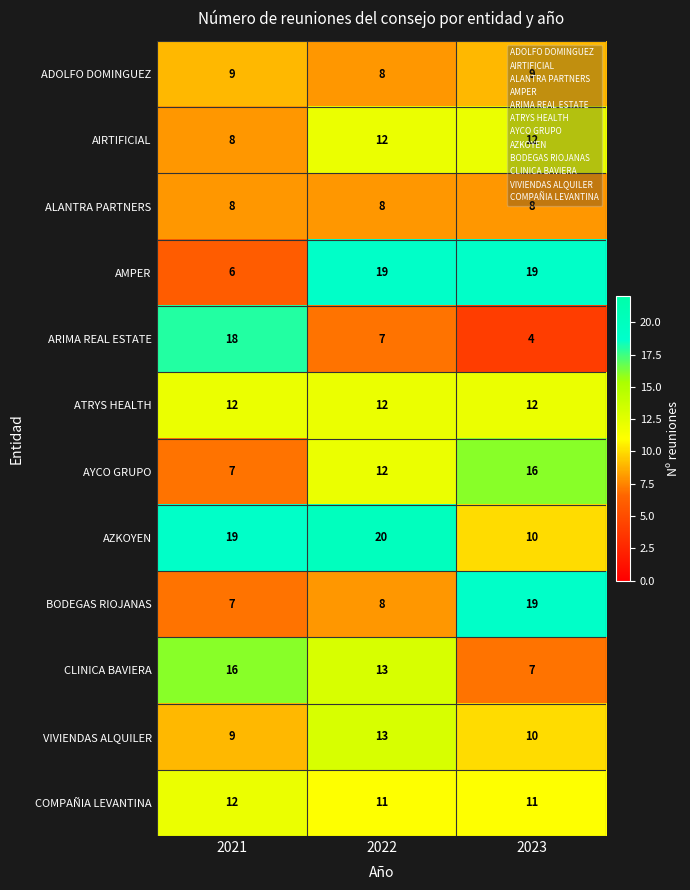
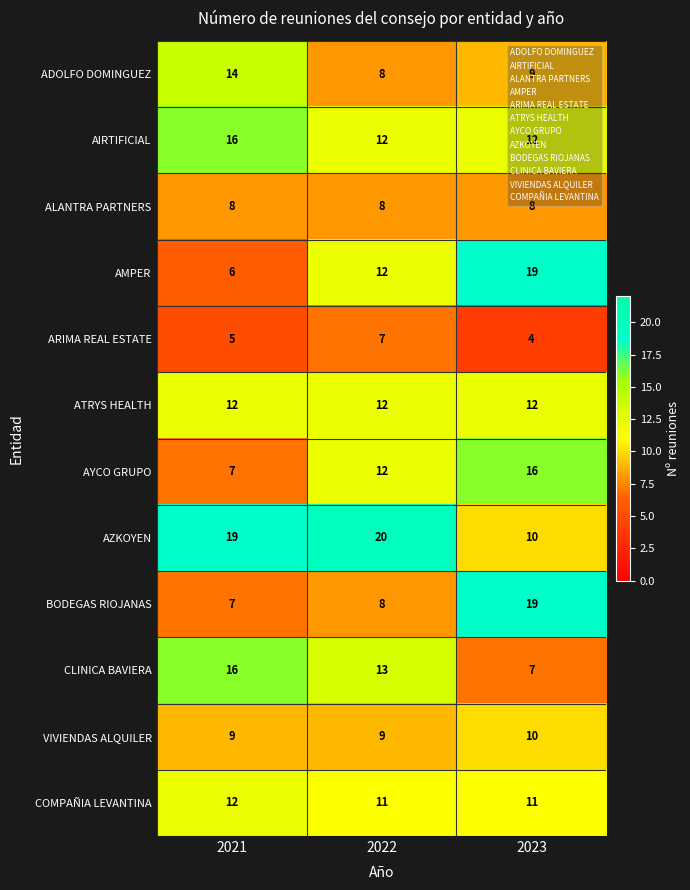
ADOLFO DOMINGUEZ, 2021: 9 -> 14
AIRTIFICIAL, 2021: 8 -> 16
AMPER, 2022: 19 -> 12
ARIMA REAL ESTATE, 2021: 18 -> 5
VIVIENDAS ALQUILER, 2022: 13 -> 9
